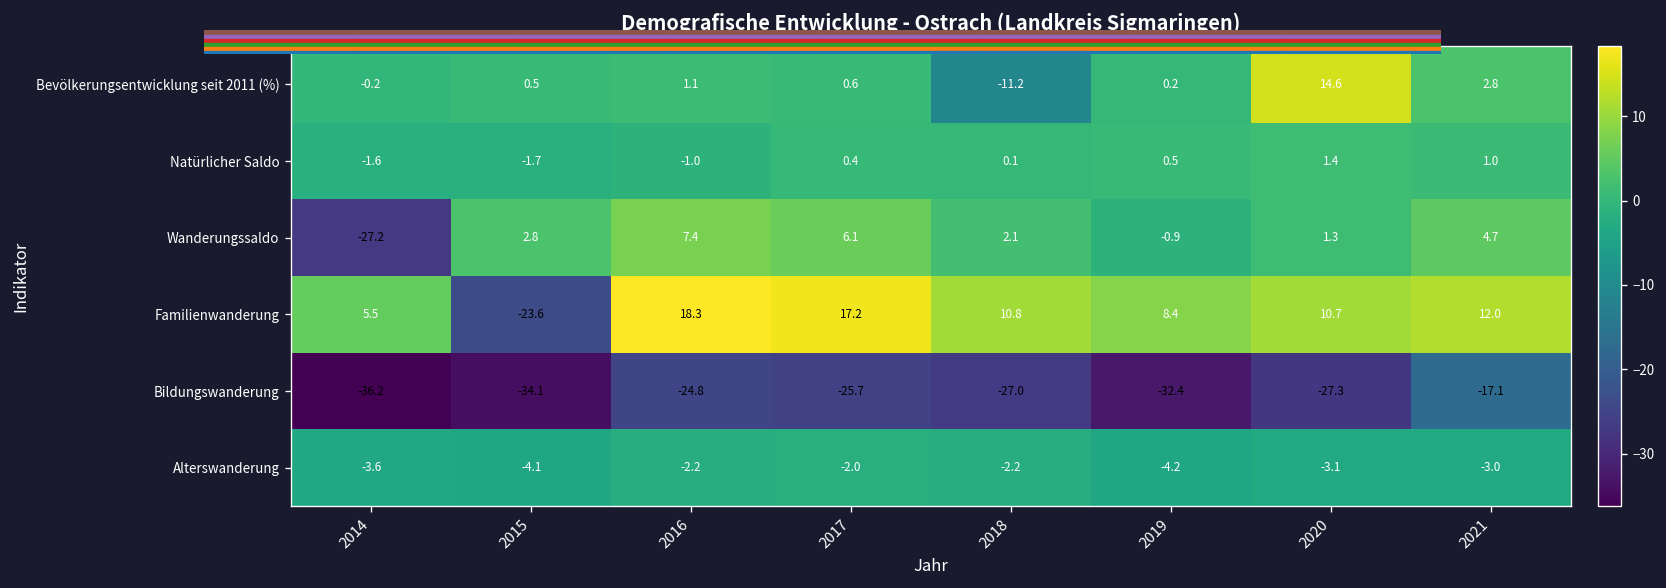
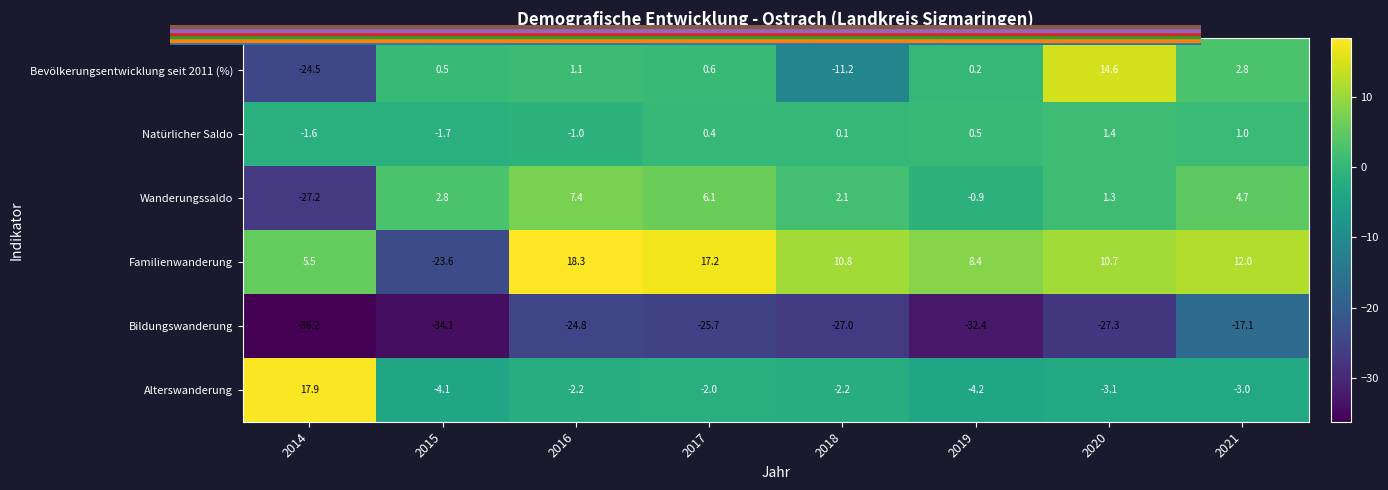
Bevölkerungsentwicklung seit 2011 (%), 2014: -0.2 -> -24.5
Alterswanderung, 2014: -3.6 -> 17.9
